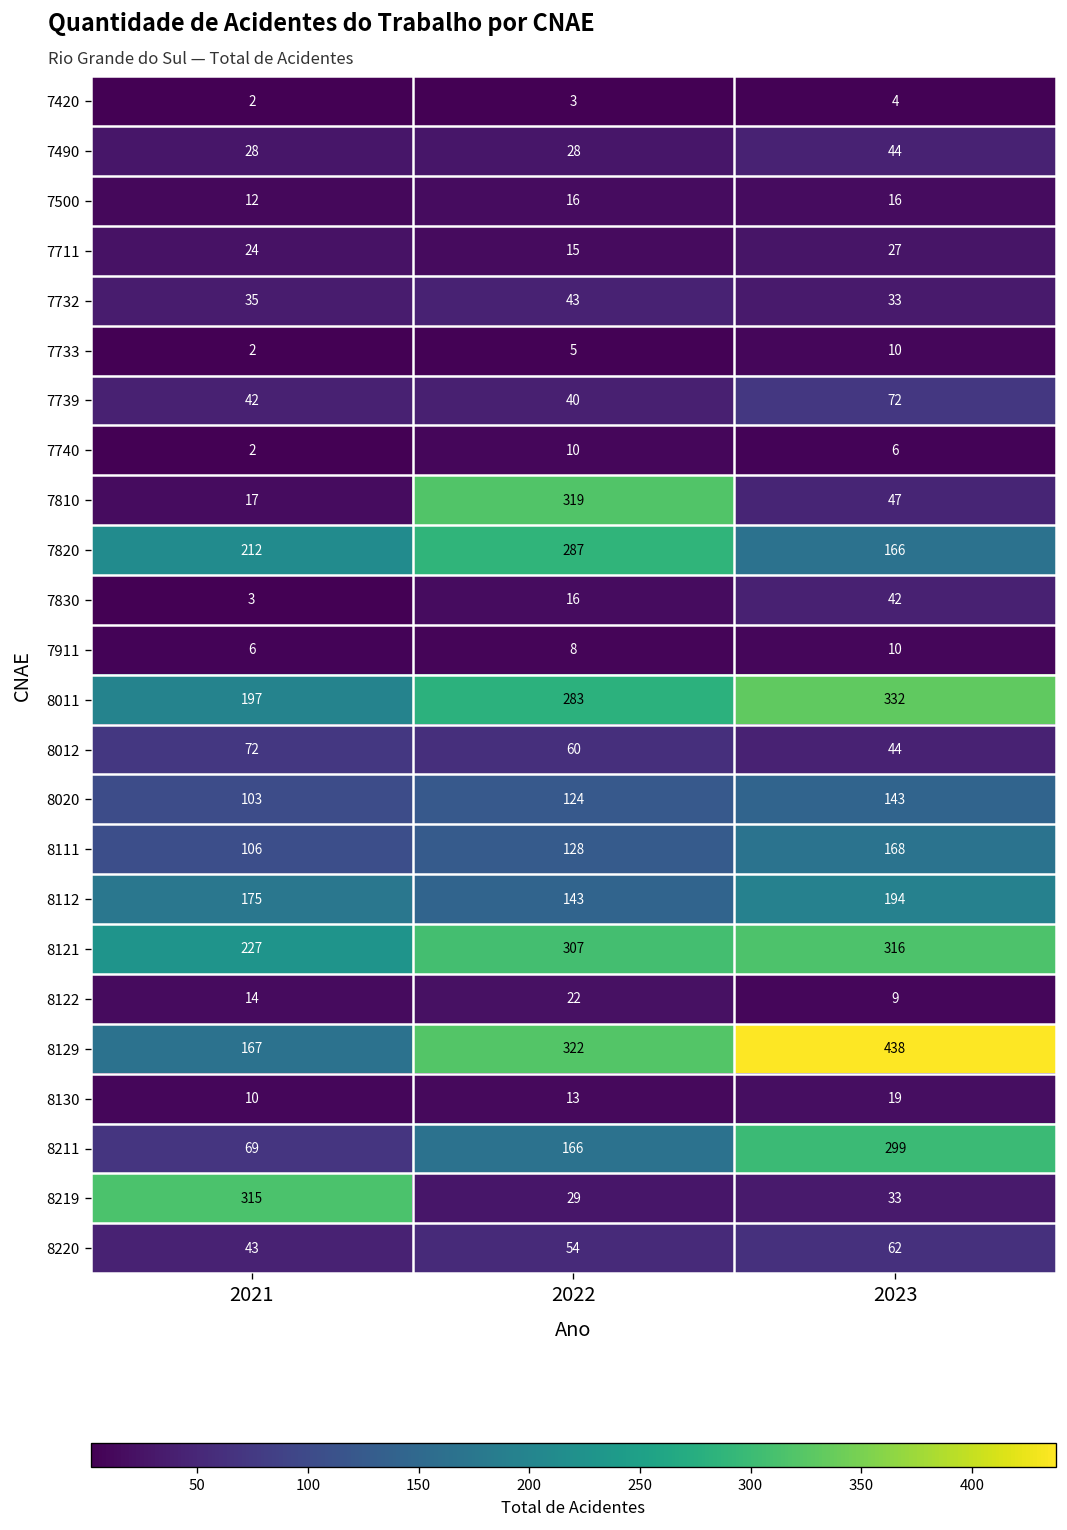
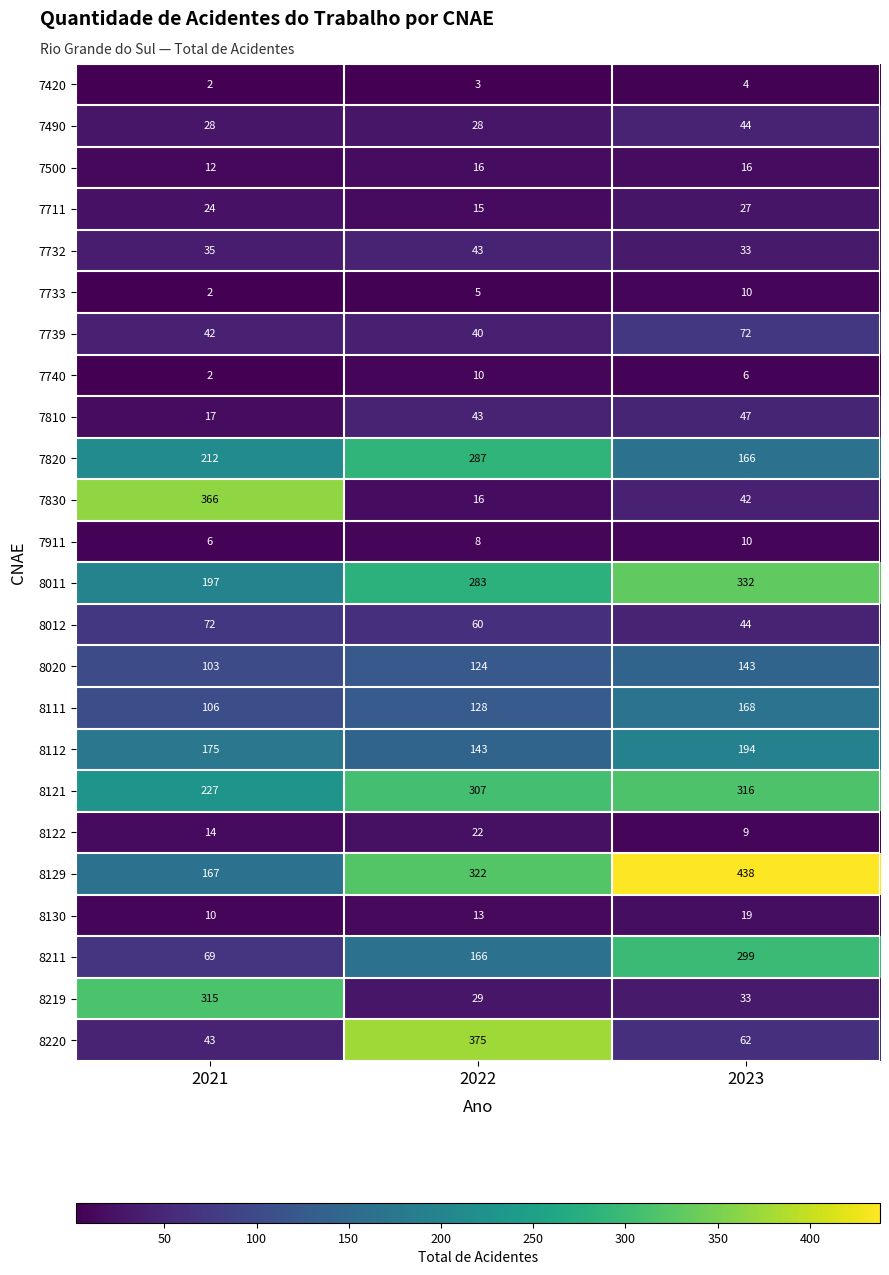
7810, 2022: 319 -> 43
7830, 2021: 3 -> 366
8220, 2022: 54 -> 375
